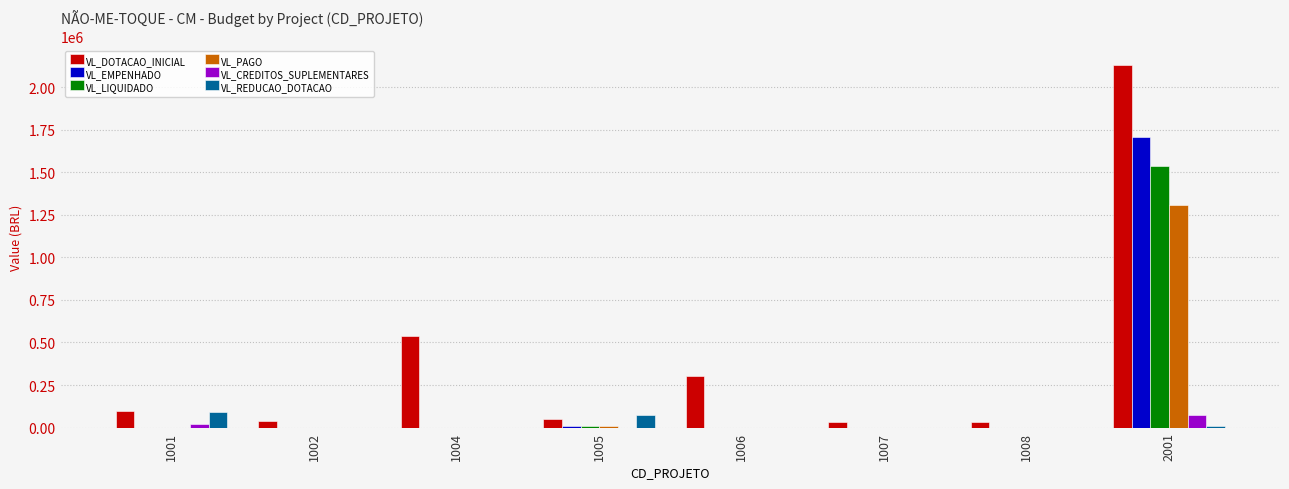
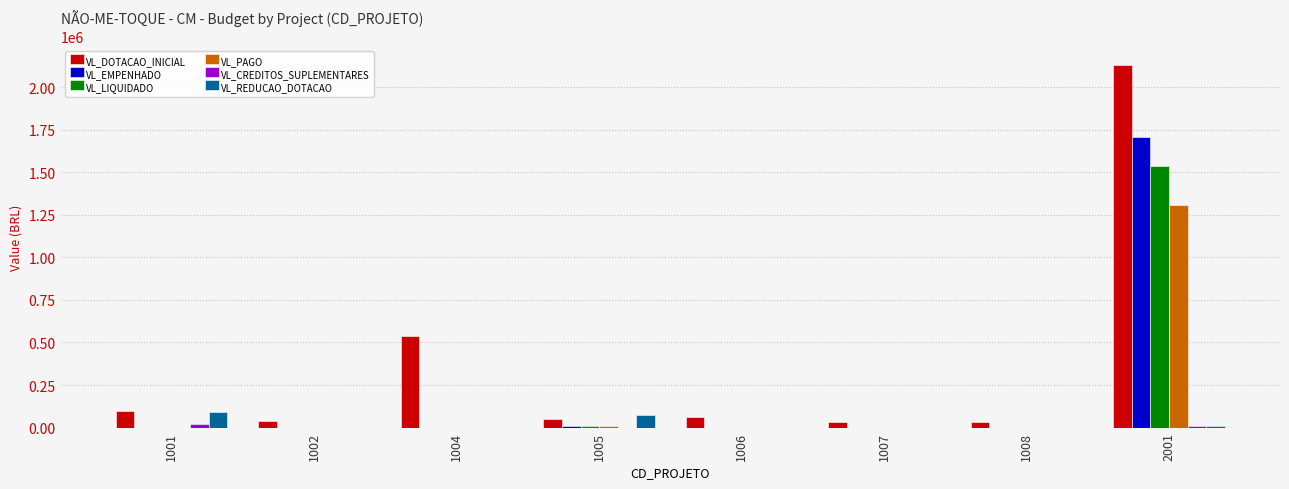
VL_DOTACAO_INICIAL, 1006: 300000 -> 60000
VL_CREDITOS_SUPLEMENTARES, 2001: 70000 -> 10000
